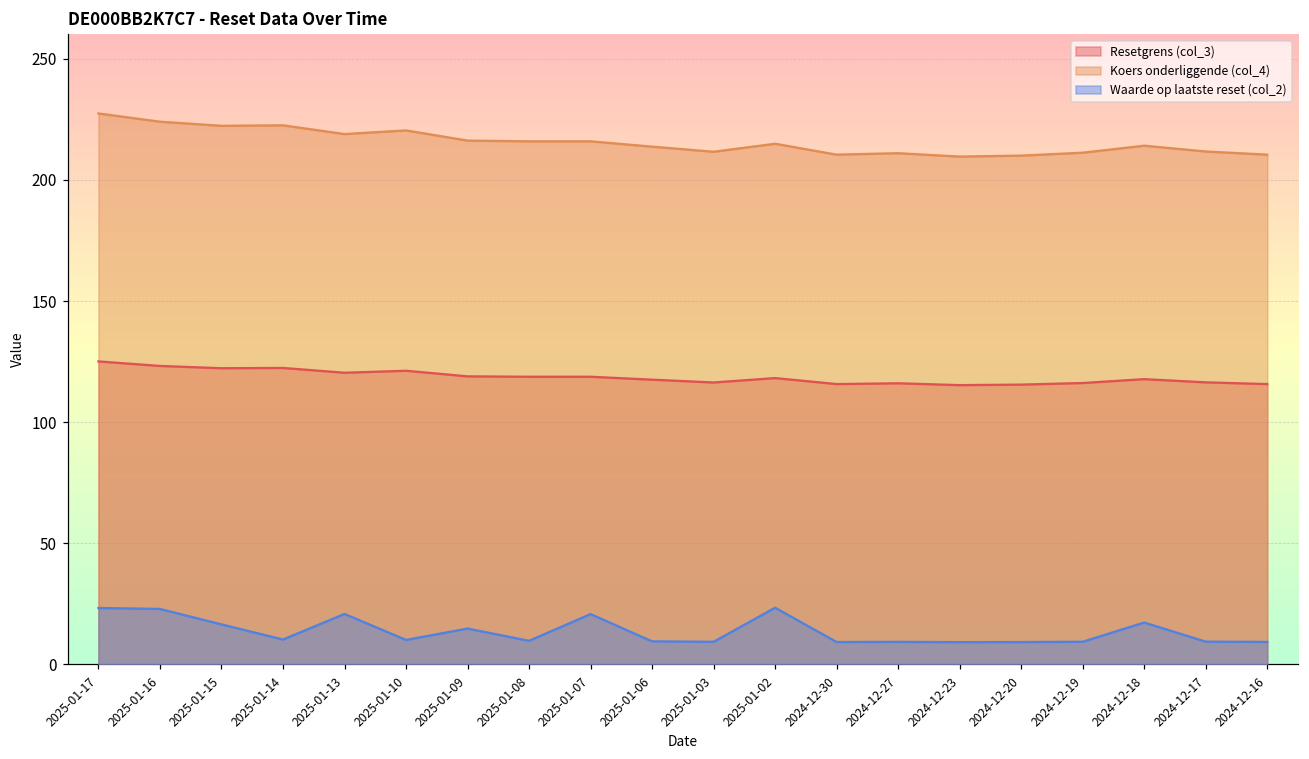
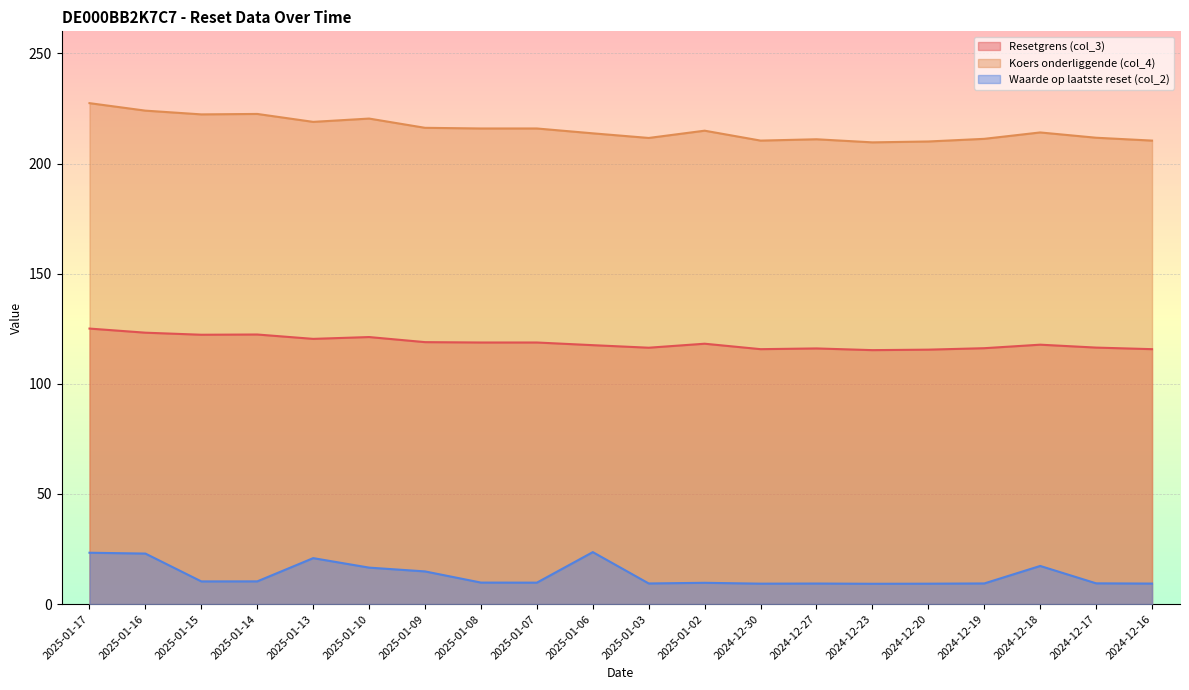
Waarde op laatste reset (col_2), 2025-01-15: 17 -> 10
Waarde op laatste reset (col_2), 2025-01-10: 10 -> 17
Waarde op laatste reset (col_2), 2025-01-07: 21 -> 10
Waarde op laatste reset (col_2), 2025-01-06: 10 -> 24
Waarde op laatste reset (col_2), 2025-01-02: 23 -> 10
